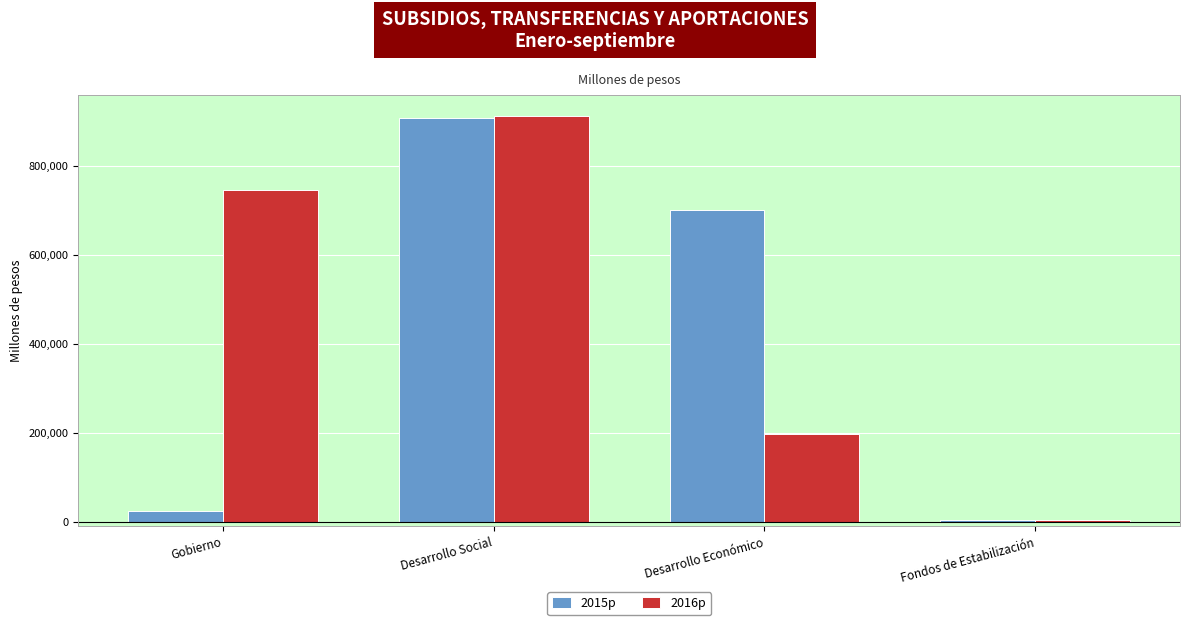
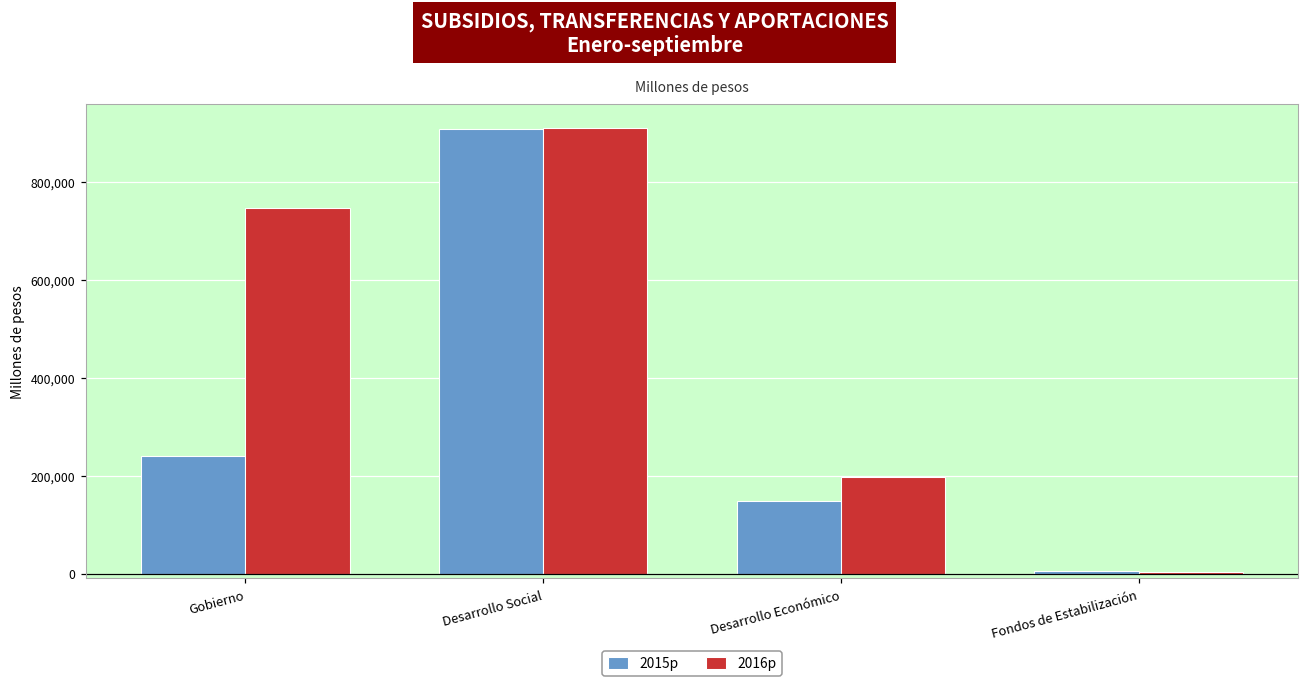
2015p, Gobierno: 20,000 -> 240,000
2015p, Desarrollo Económico: 700,000 -> 150,000
